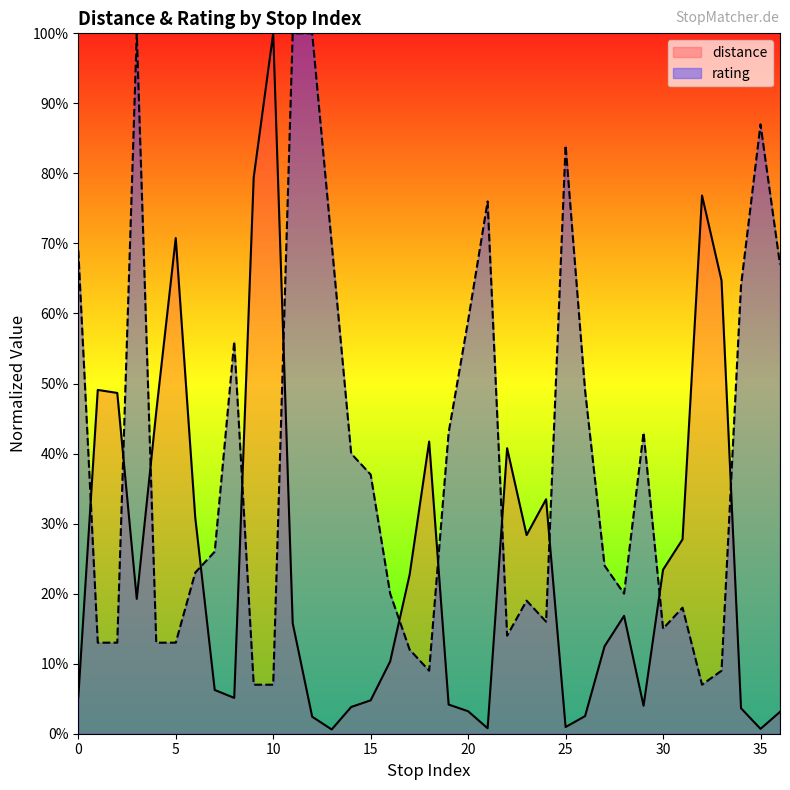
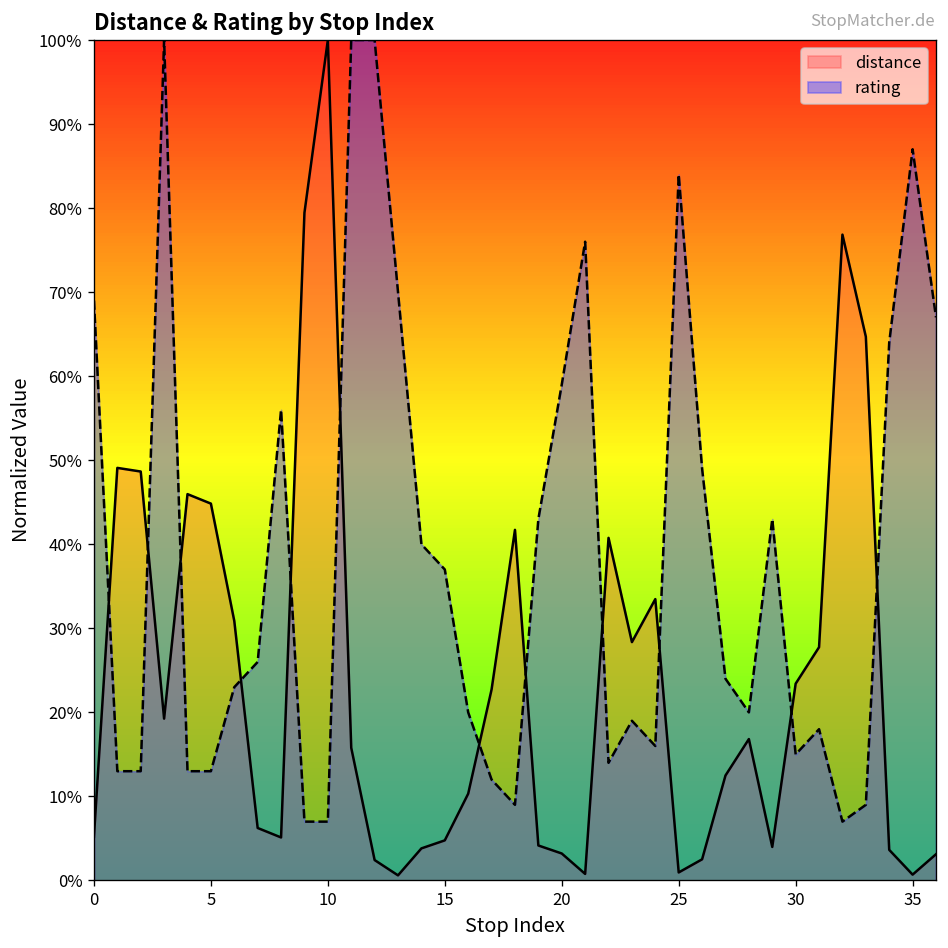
distance, 5: 71% -> 45%
